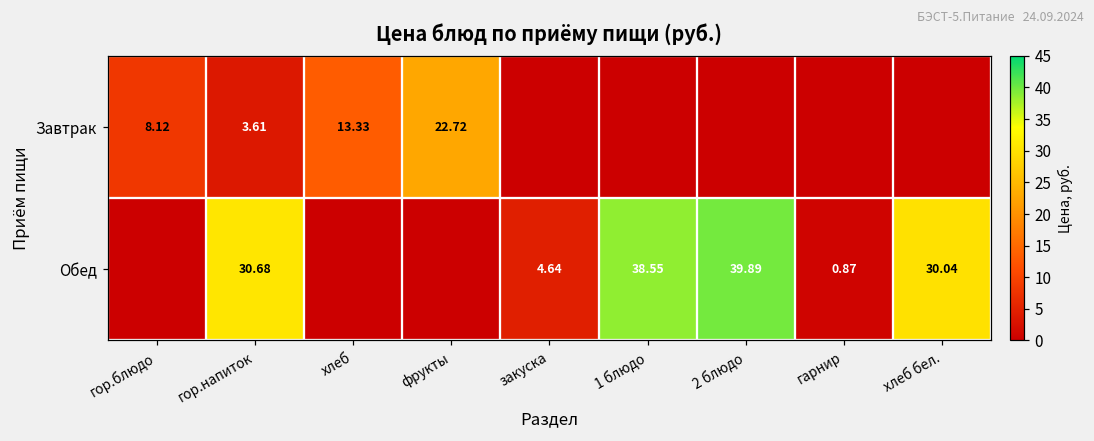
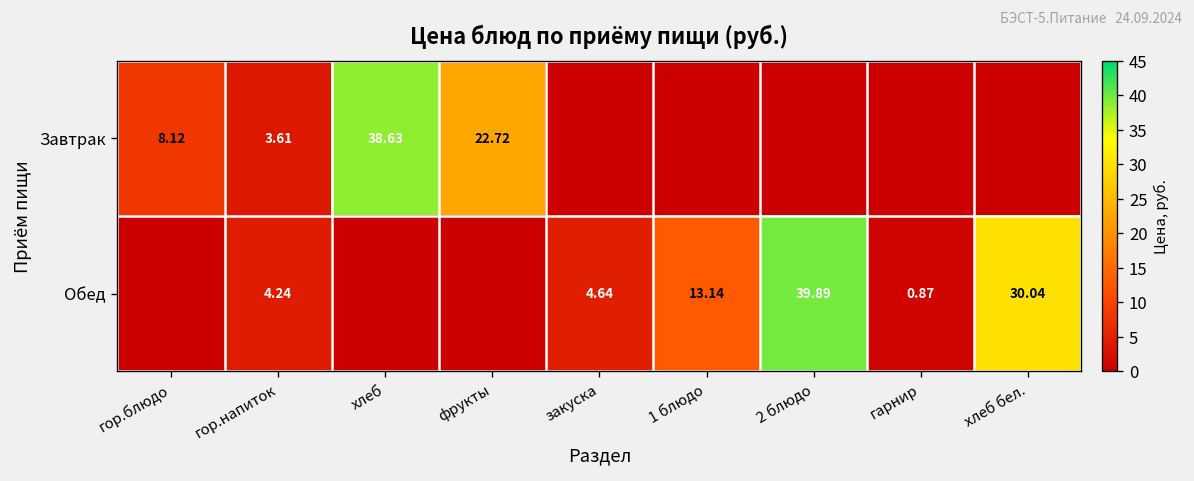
Завтрак, хлеб: 13.33 -> 38.63
Обед, гор.напиток: 30.68 -> 4.24
Обед, 1 блюдо: 38.55 -> 13.14
